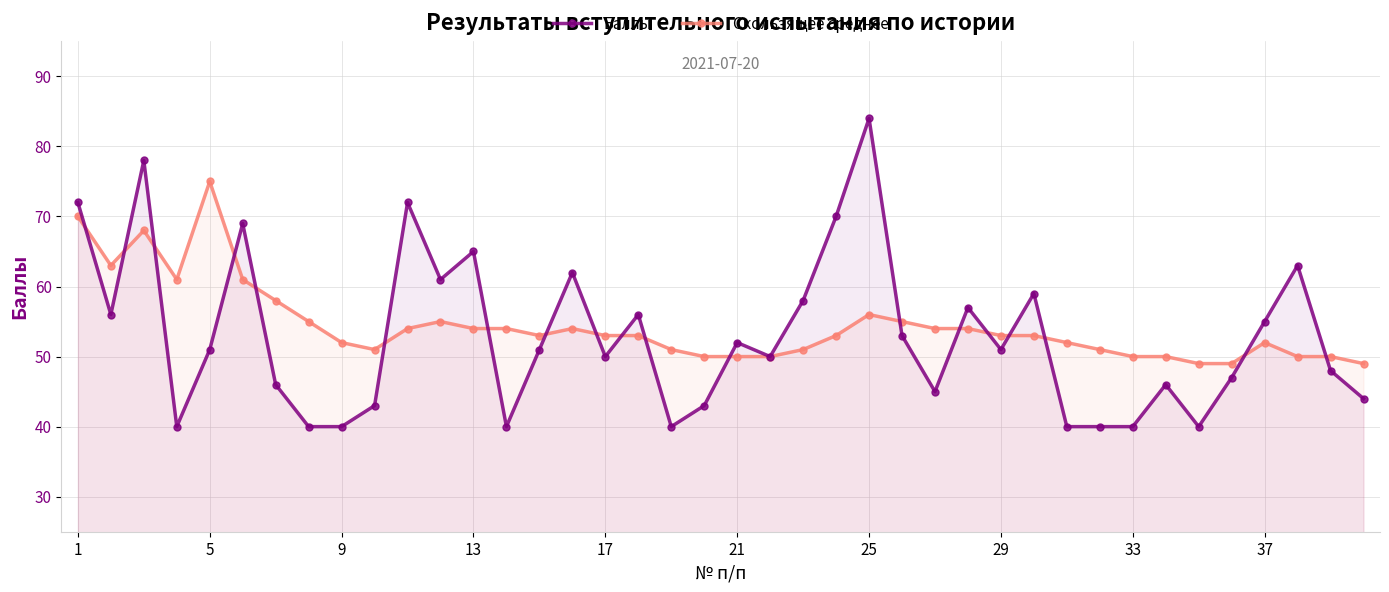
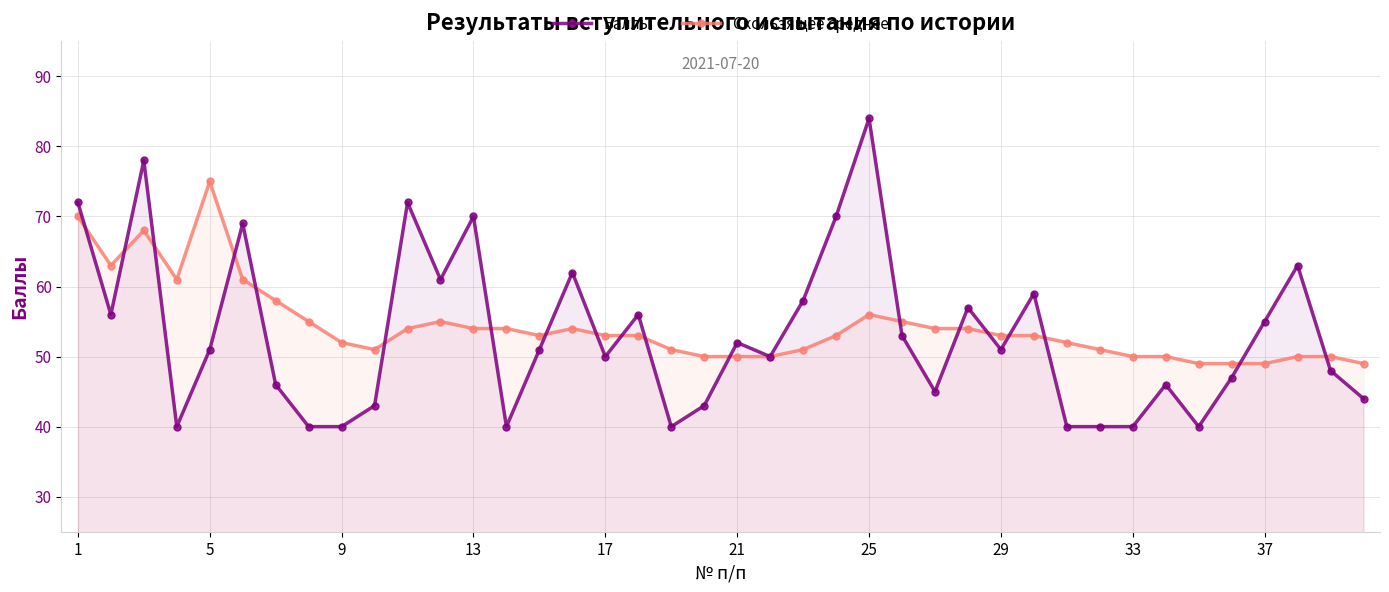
Баллы, 13: 65 -> 70
Скользящее среднее, 37: 52 -> 49
